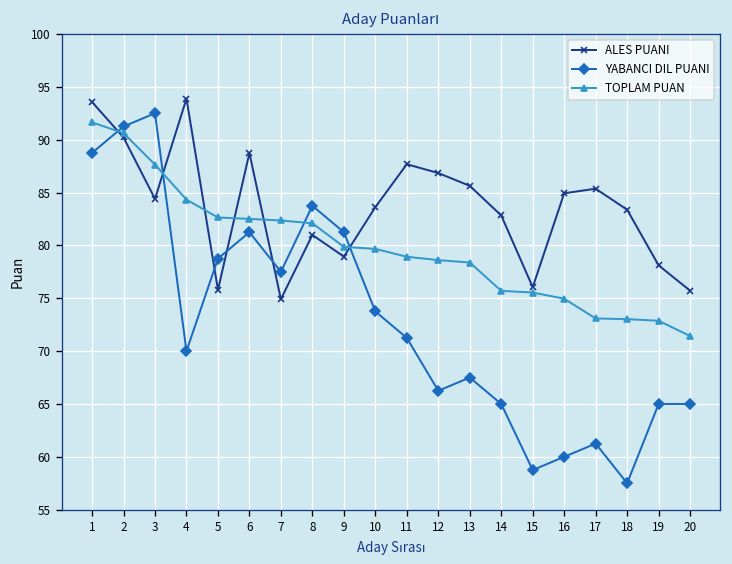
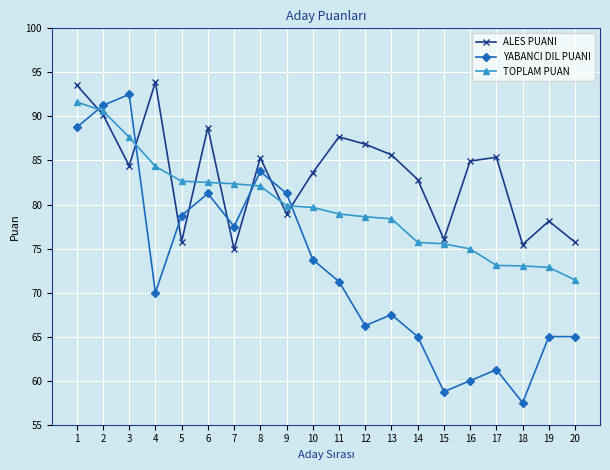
ALES PUANI, 8: 81 -> 85
ALES PUANI, 18: 83 -> 75
